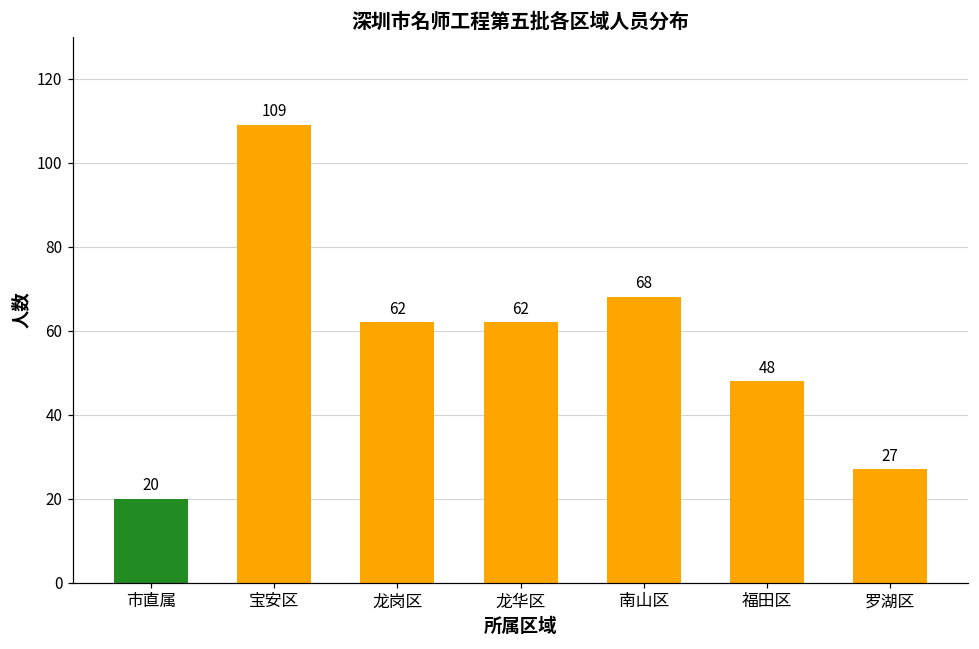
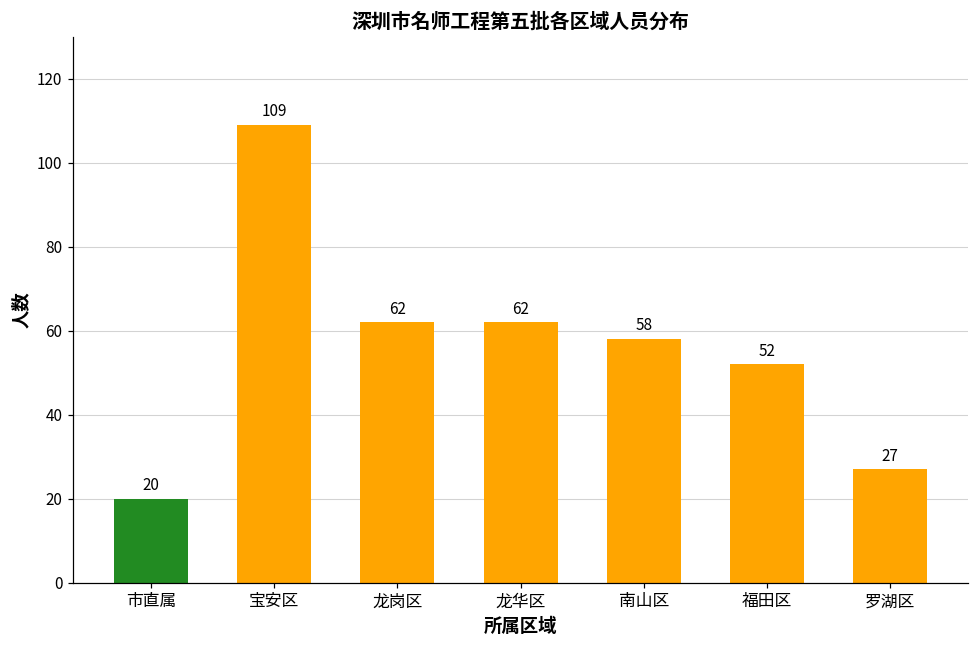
南山区: 68 -> 58
福田区: 48 -> 52
